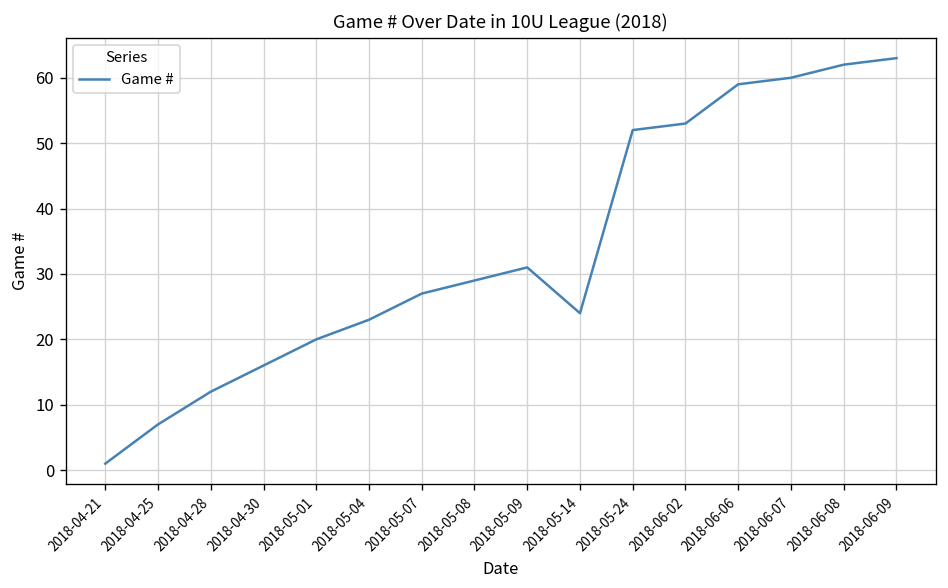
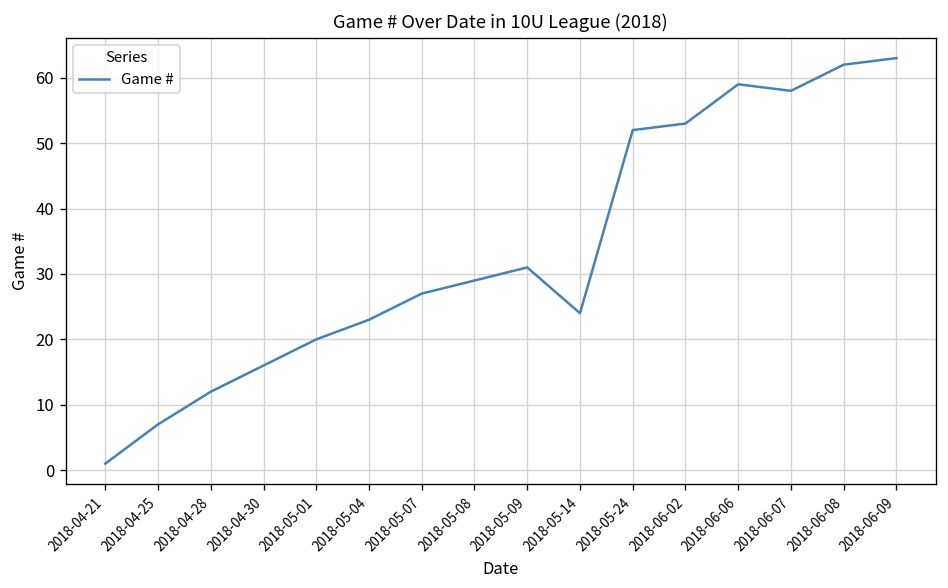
2018-06-07: 60 -> 58
